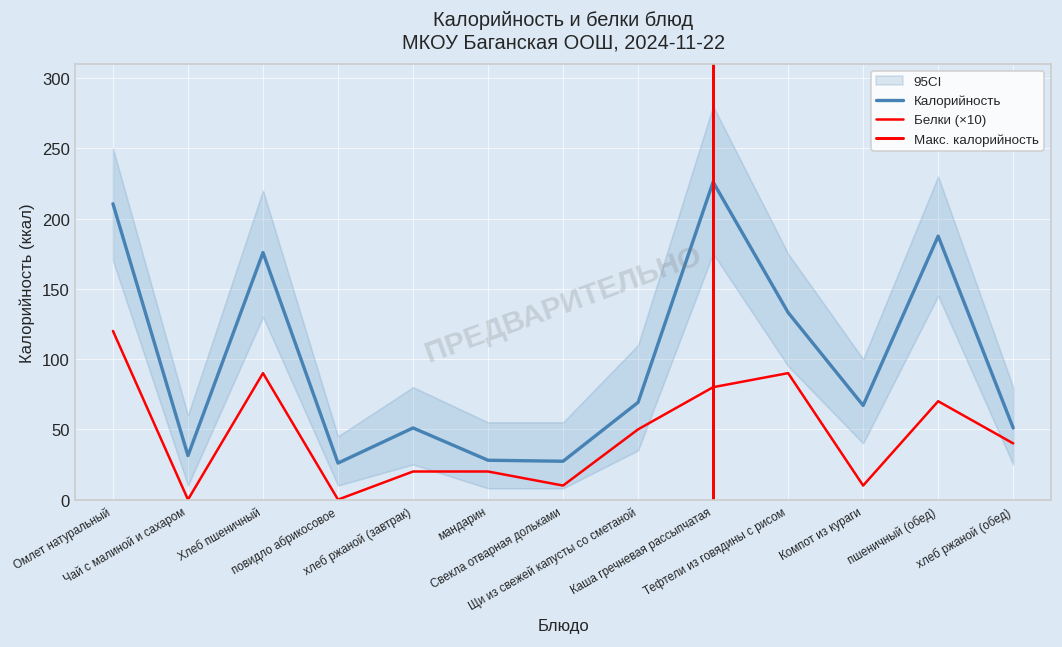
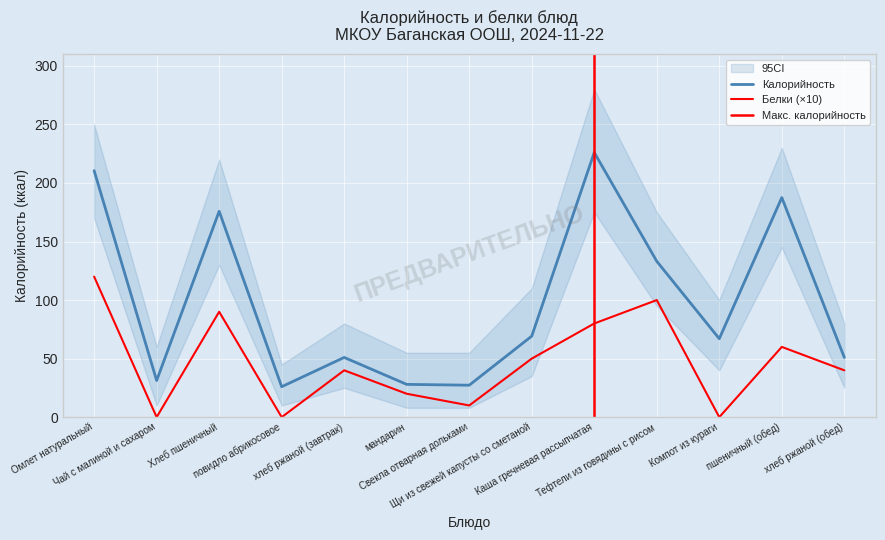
Белки (×10), хлеб ржаной (завтрак): 20 -> 40
Белки (×10), Тефтели из говядины с рисом: 90 -> 100
Белки (×10), Компот из кураги: 10 -> 0
Белки (×10), пшеничный (обед): 70 -> 60
